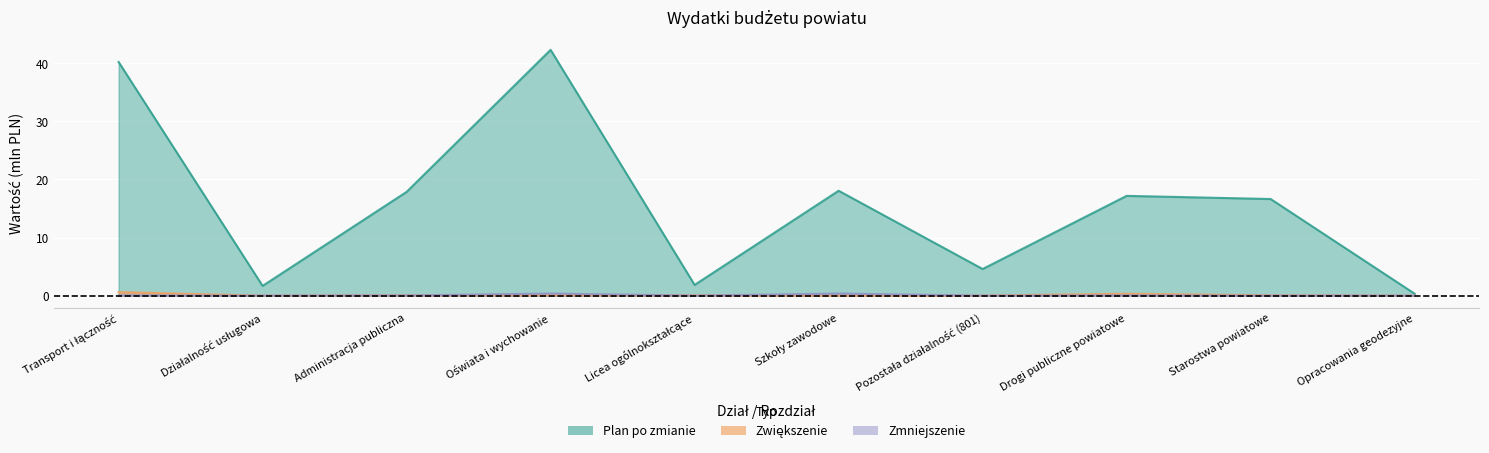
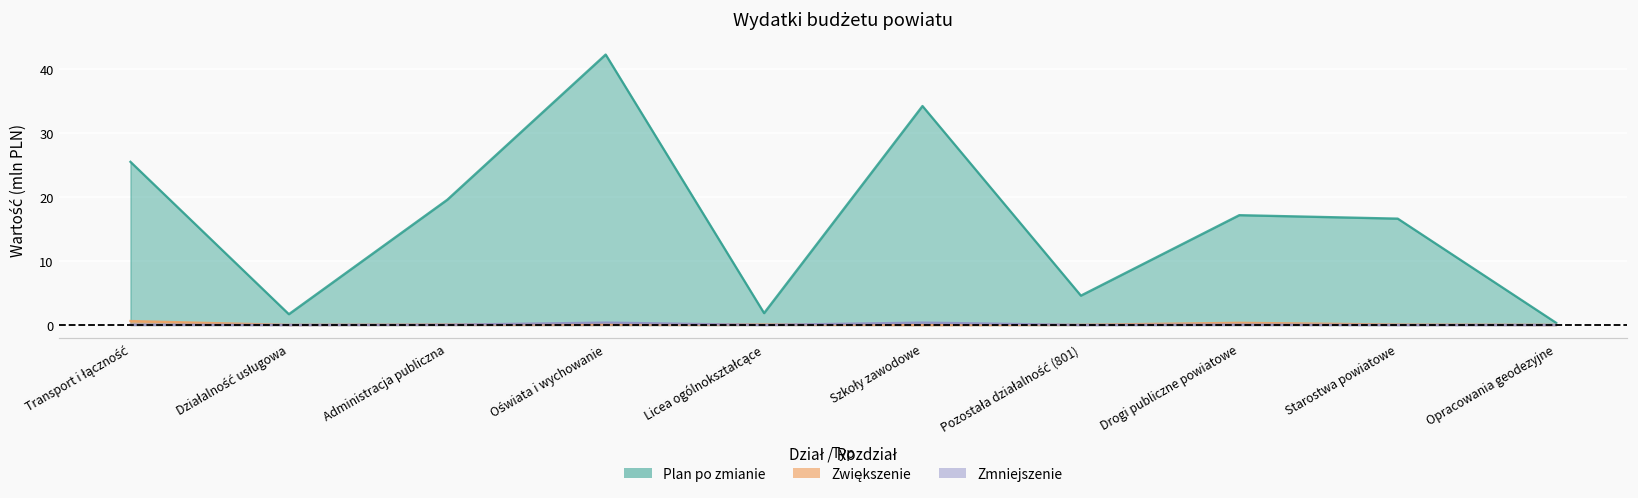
Plan po zmianie, Transport i łączność: 40 -> 26
Plan po zmianie, Administracja publiczna: 18 -> 20
Plan po zmianie, Szkoły zawodowe: 18 -> 34
